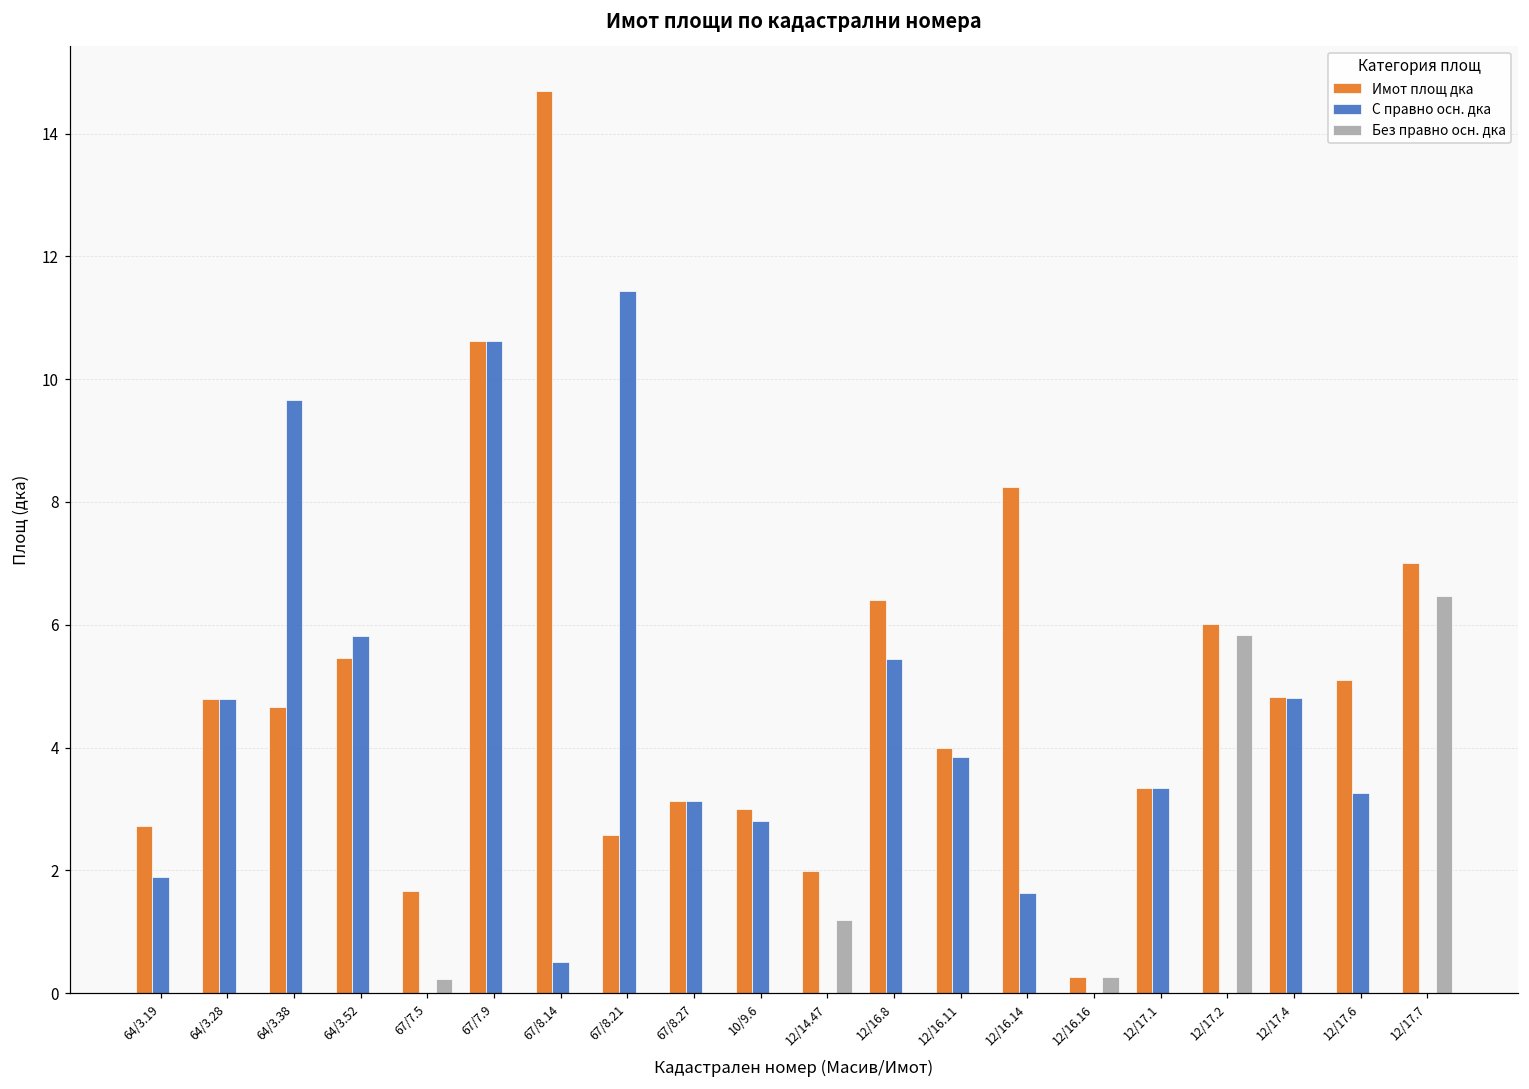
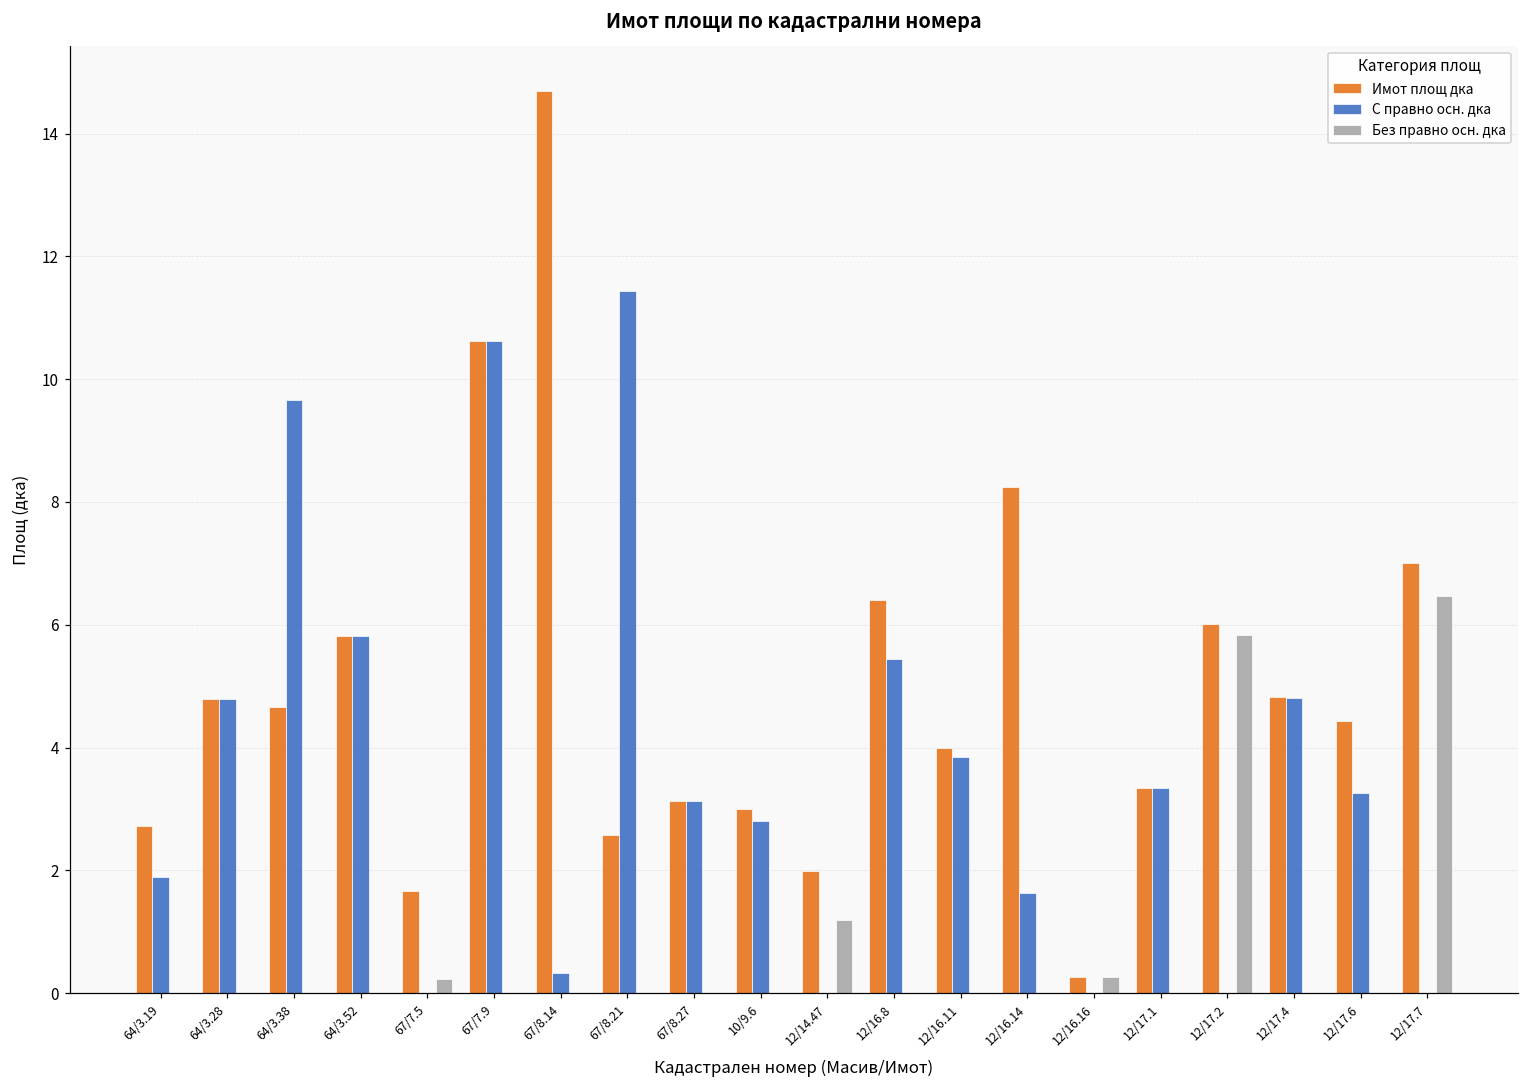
Имот площ дка, 64/3.52: 5.5 -> 5.8
С правно осн. дка, 67/8.14: 0.5 -> 0.3
Имот площ дка, 12/17.6: 5.1 -> 4.4
